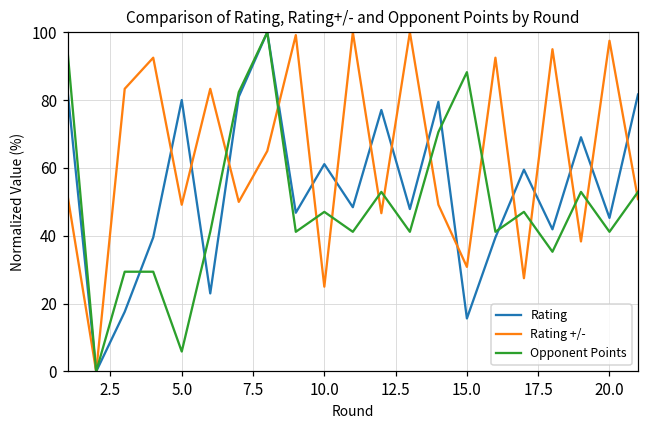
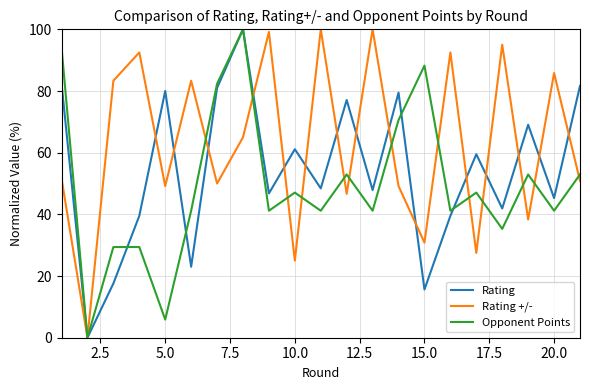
Rating +/-, 20.0: 98 -> 86
